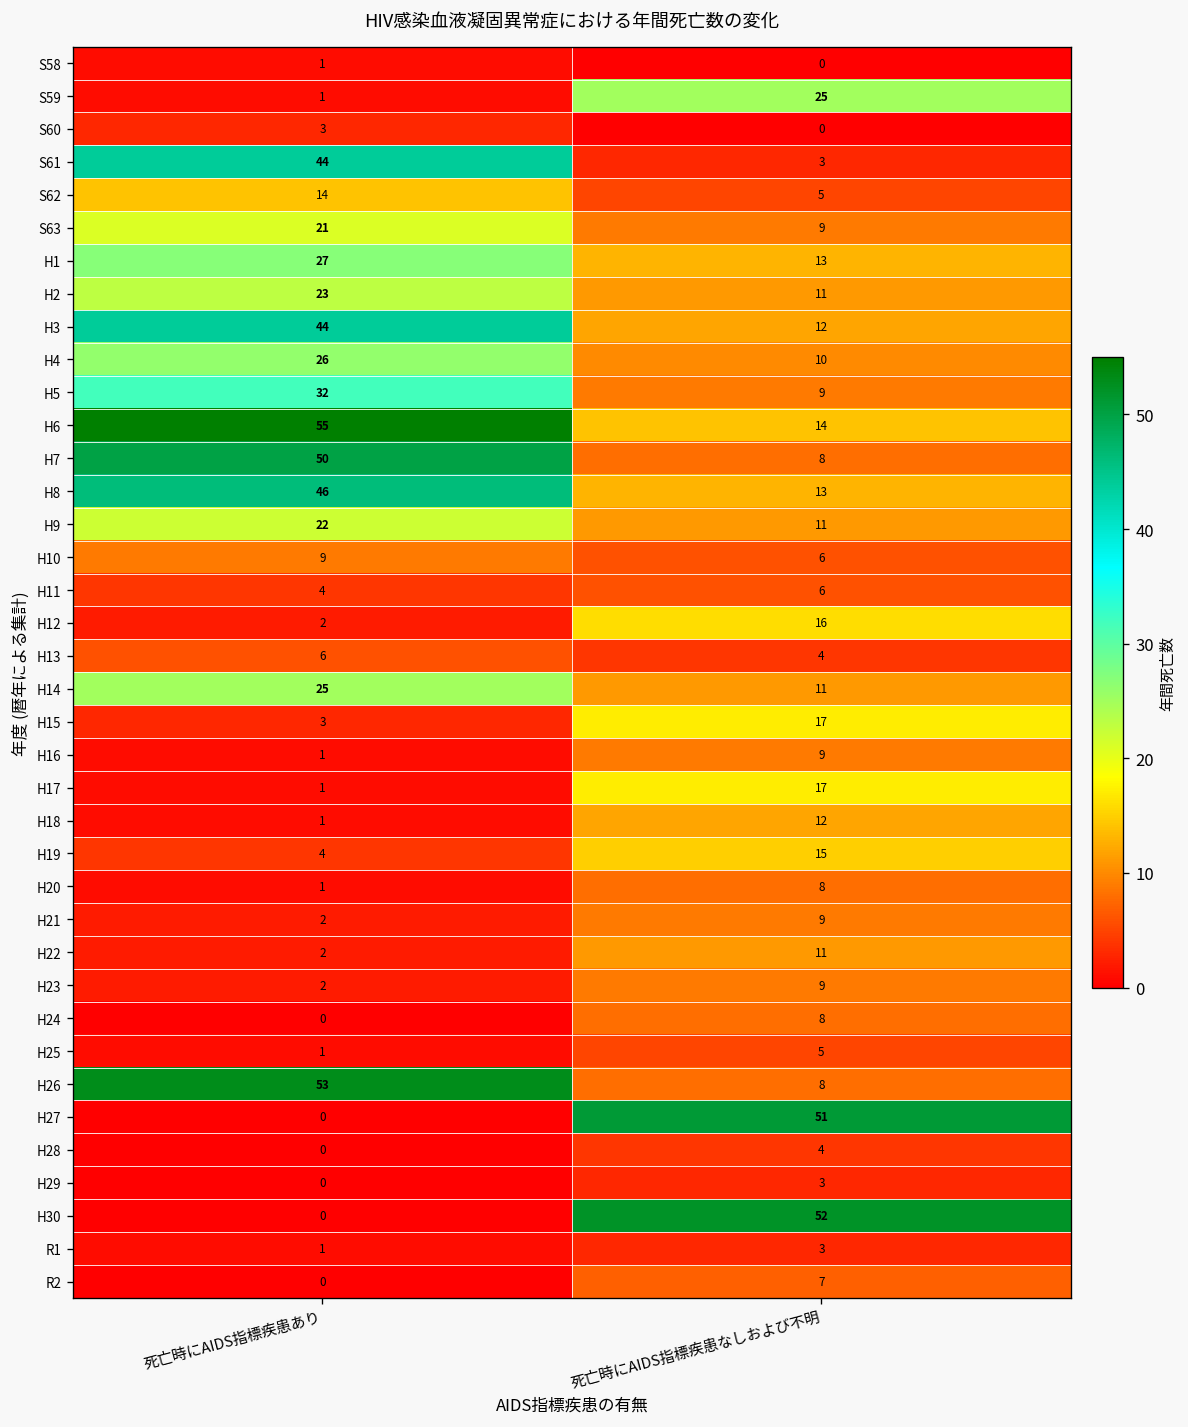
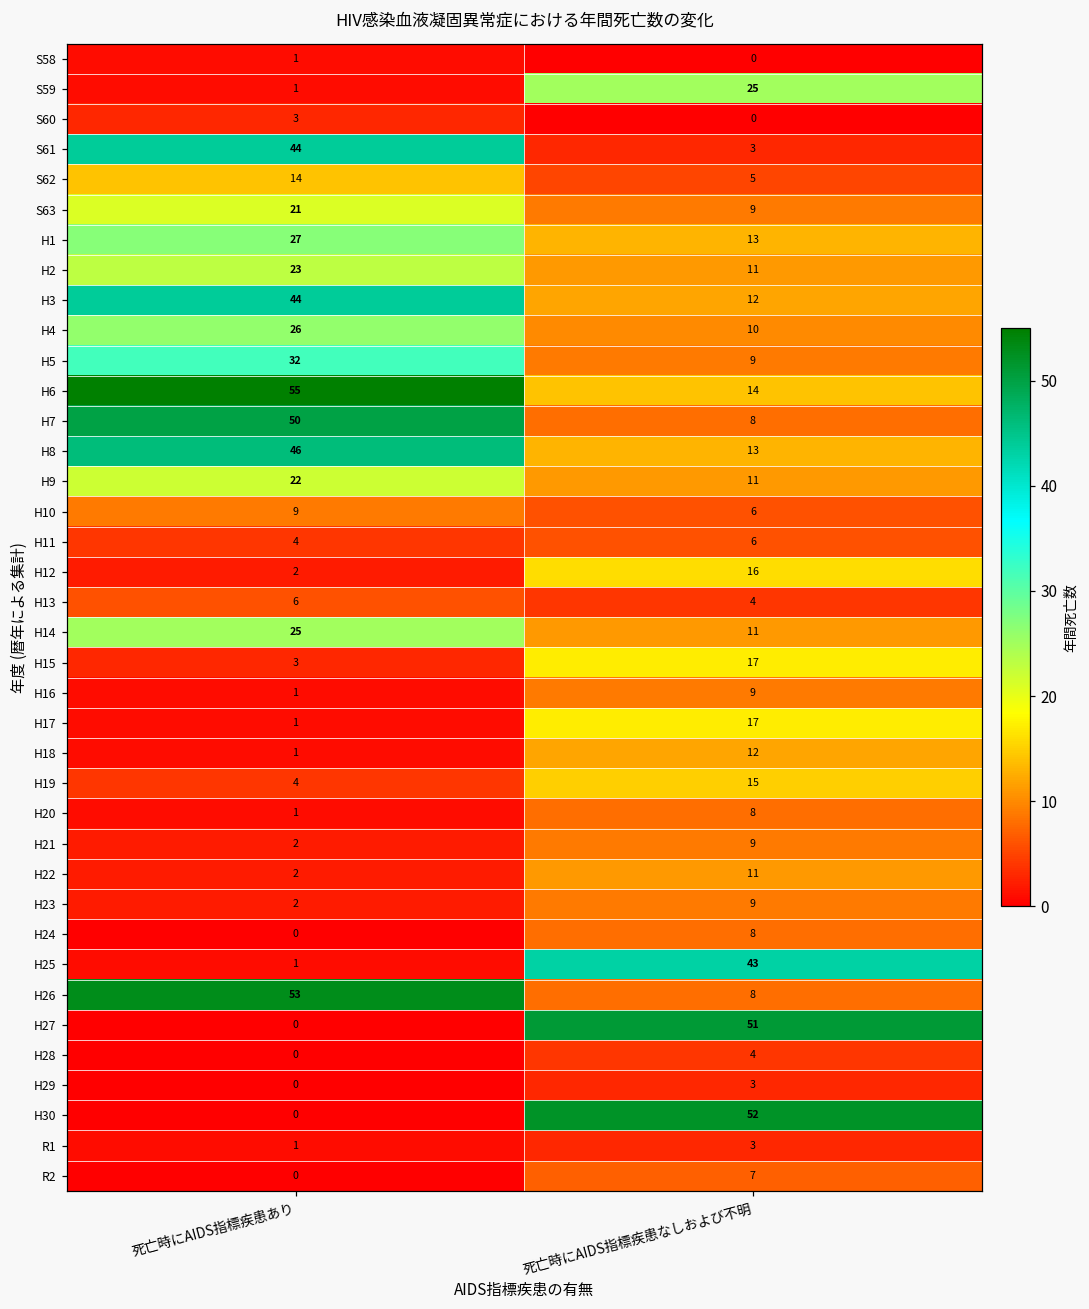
H25, 死亡時にAIDS指標疾患なしおよび不明: 5 -> 43
